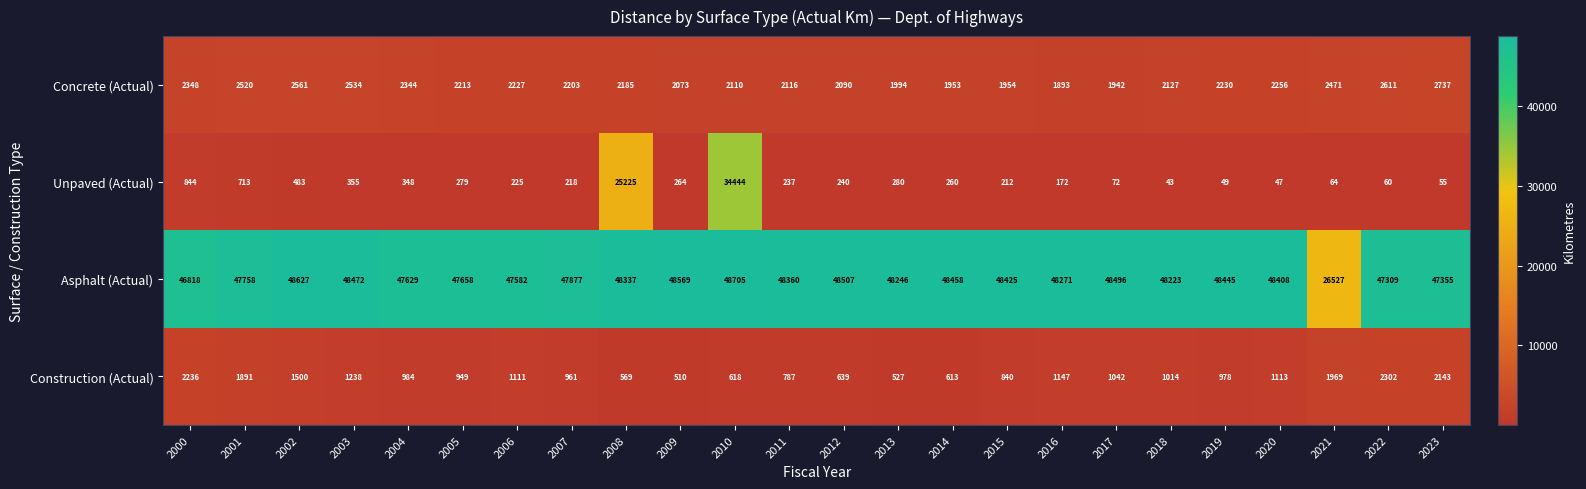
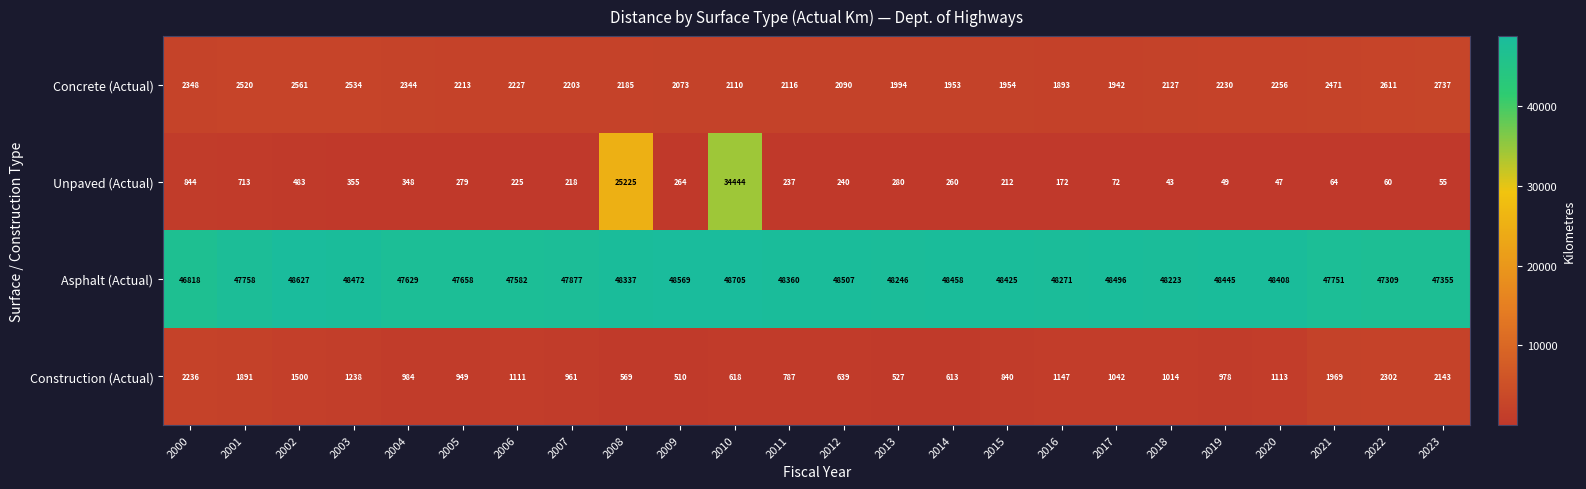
Asphalt (Actual), 2021: 26527 -> 47751
